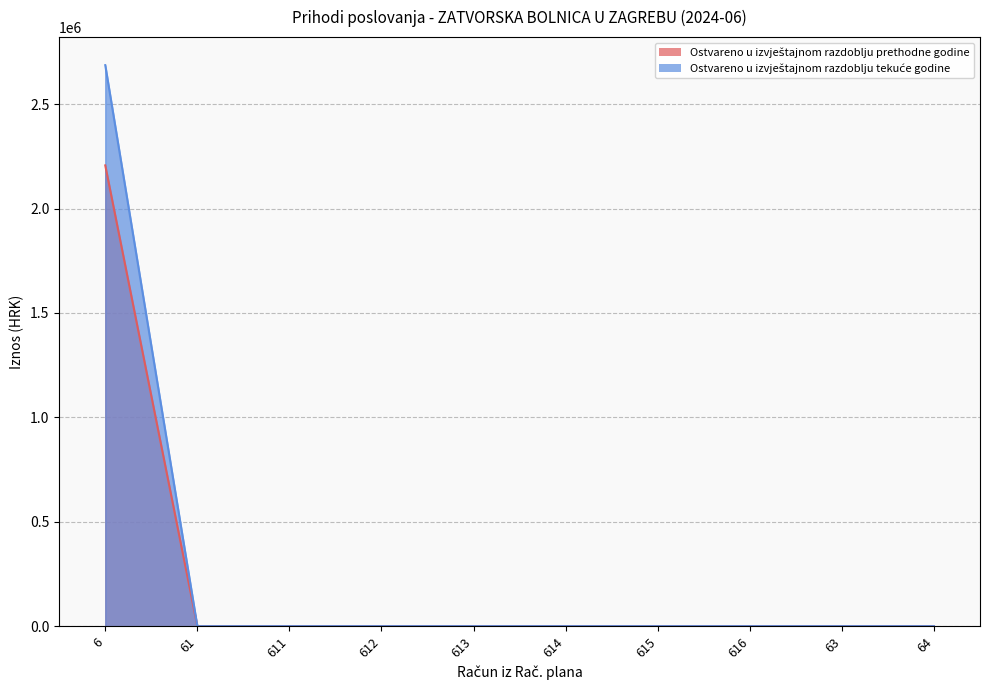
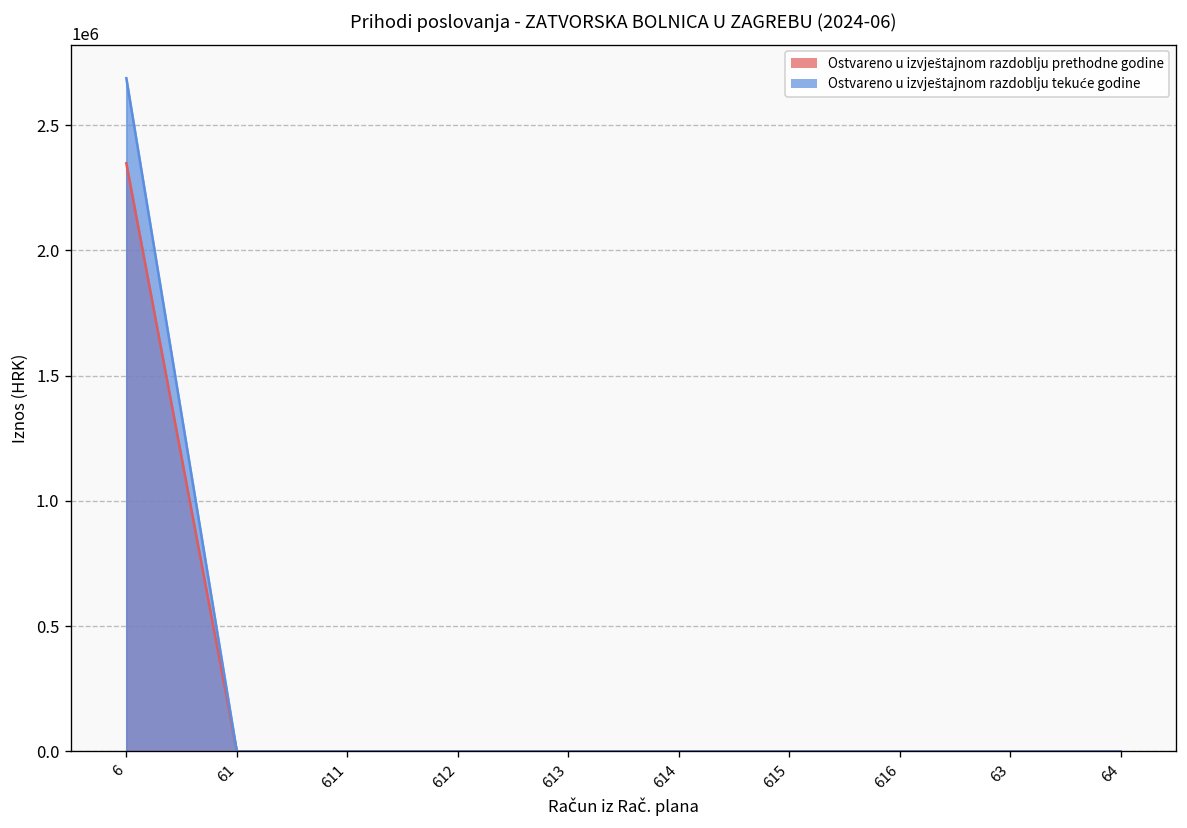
Ostvareno u izvještajnom razdoblju prethodne godine, 6: 2210000 -> 2350000
